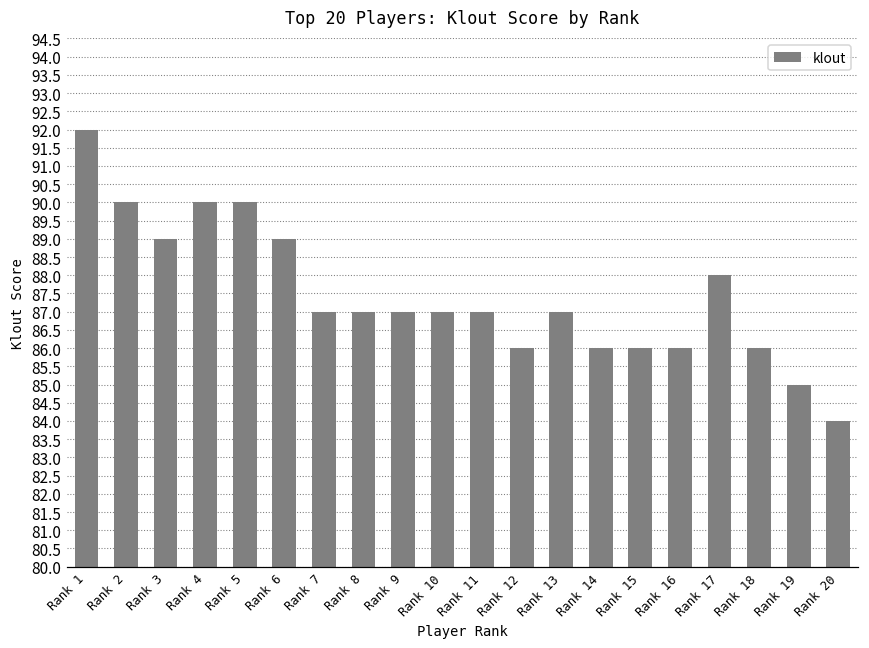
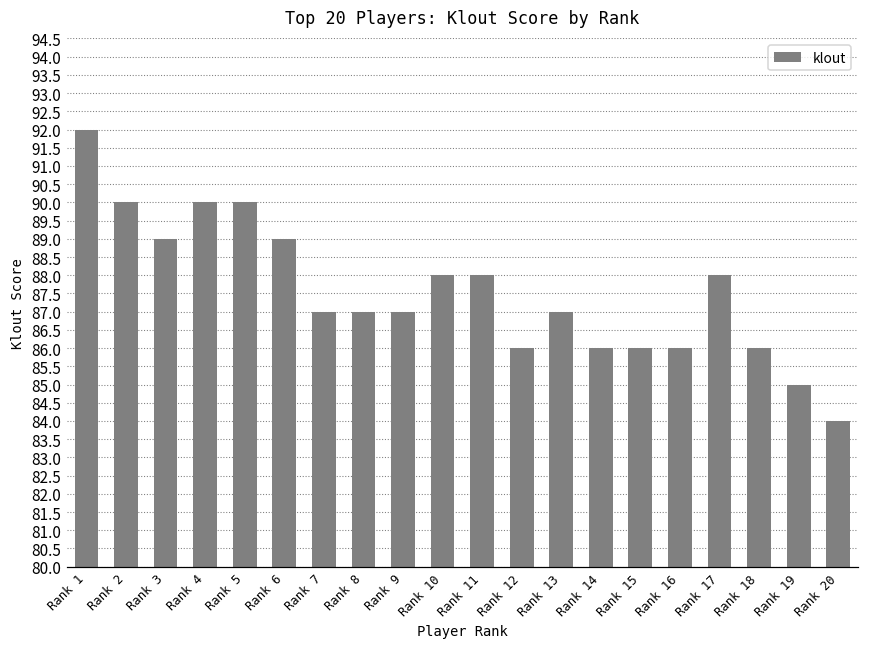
Rank 10: 87 -> 88
Rank 11: 87 -> 88
